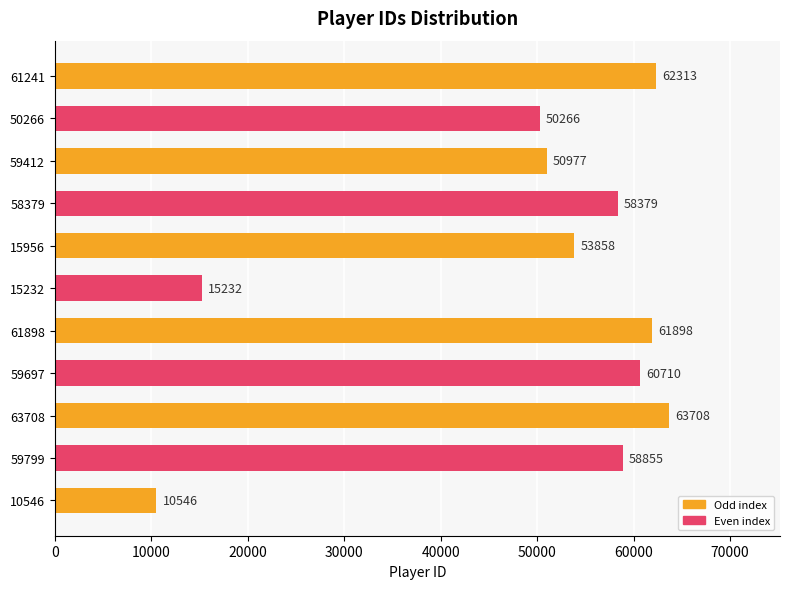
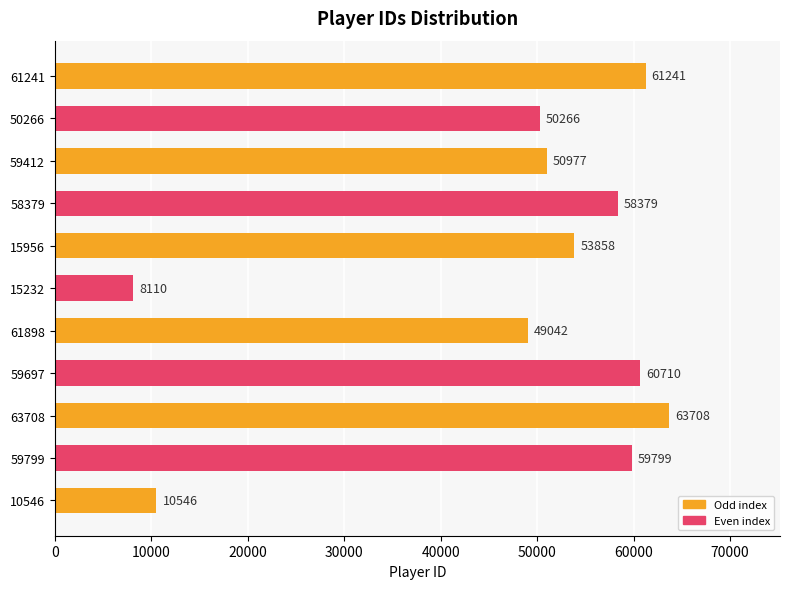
61241: 62313 -> 61241
15232: 15232 -> 8110
61898: 61898 -> 49042
59799: 58855 -> 59799
